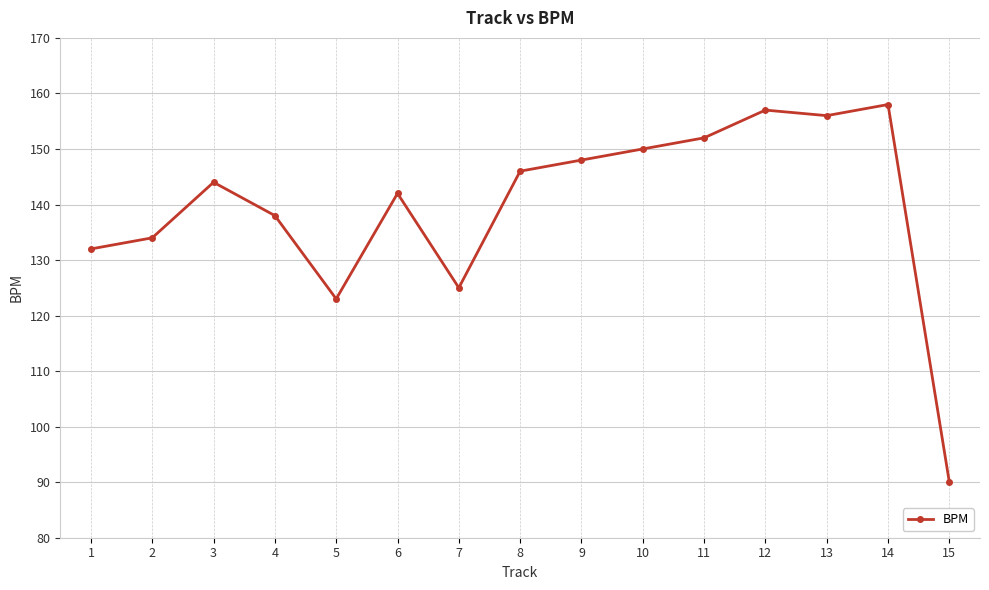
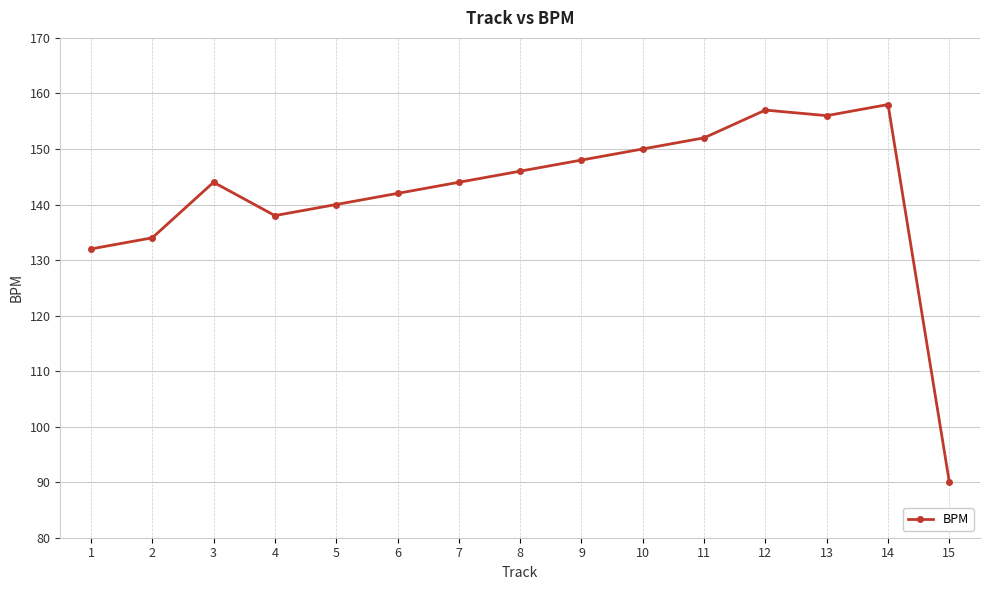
5: 123 -> 140
7: 125 -> 144
